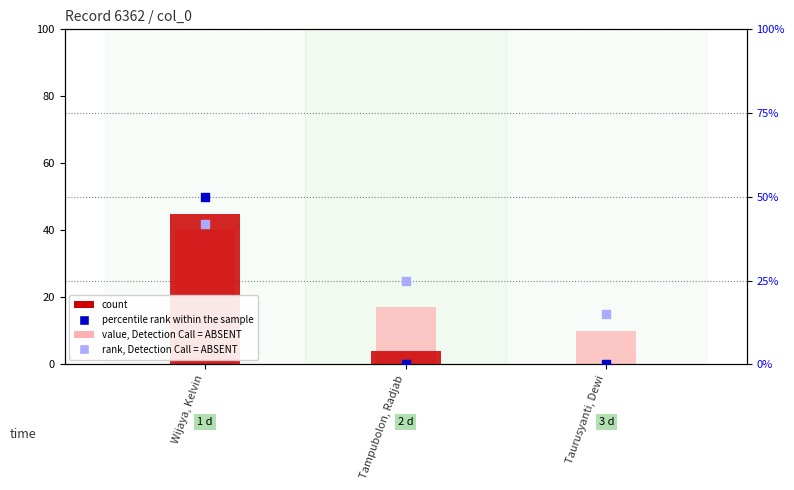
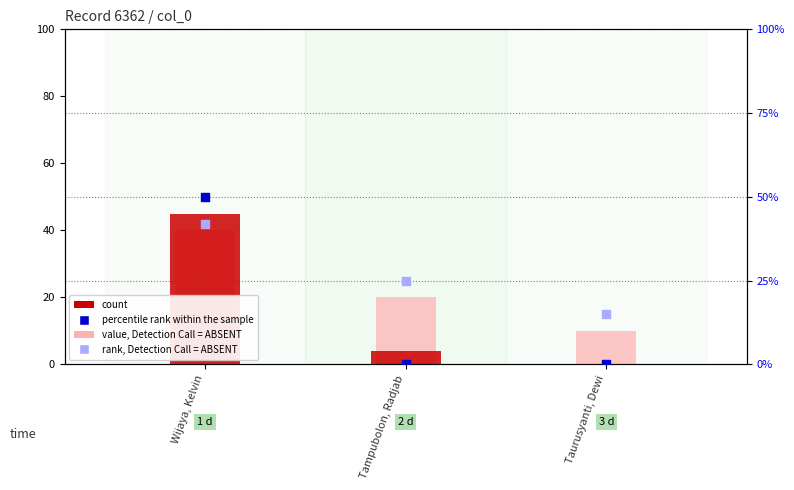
value, Detection Call = ABSENT, Tampubolon, Radjab: 17 -> 20
